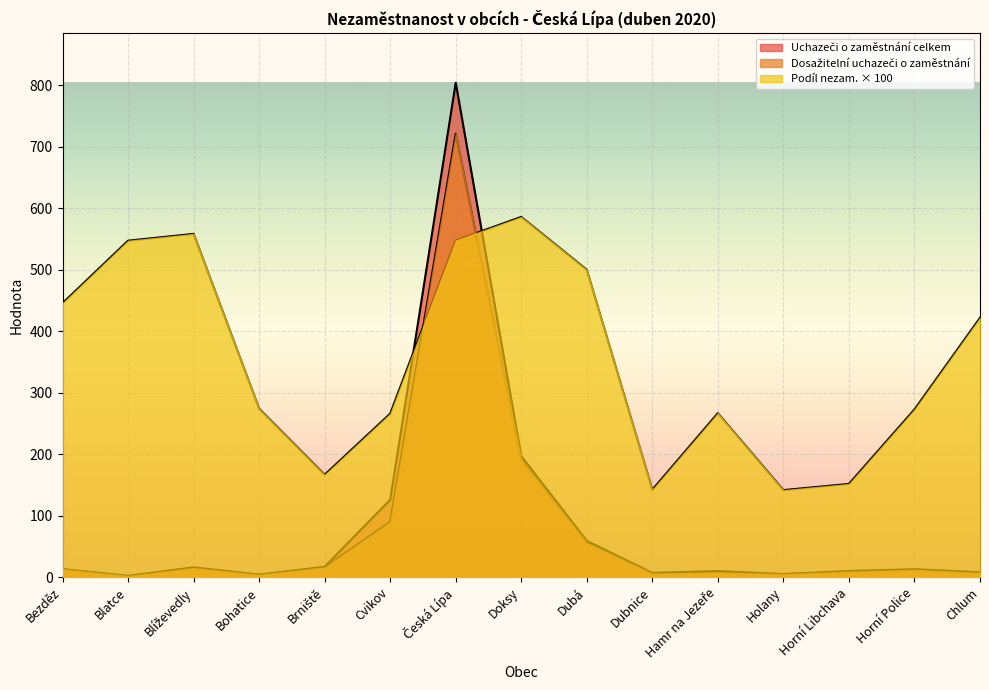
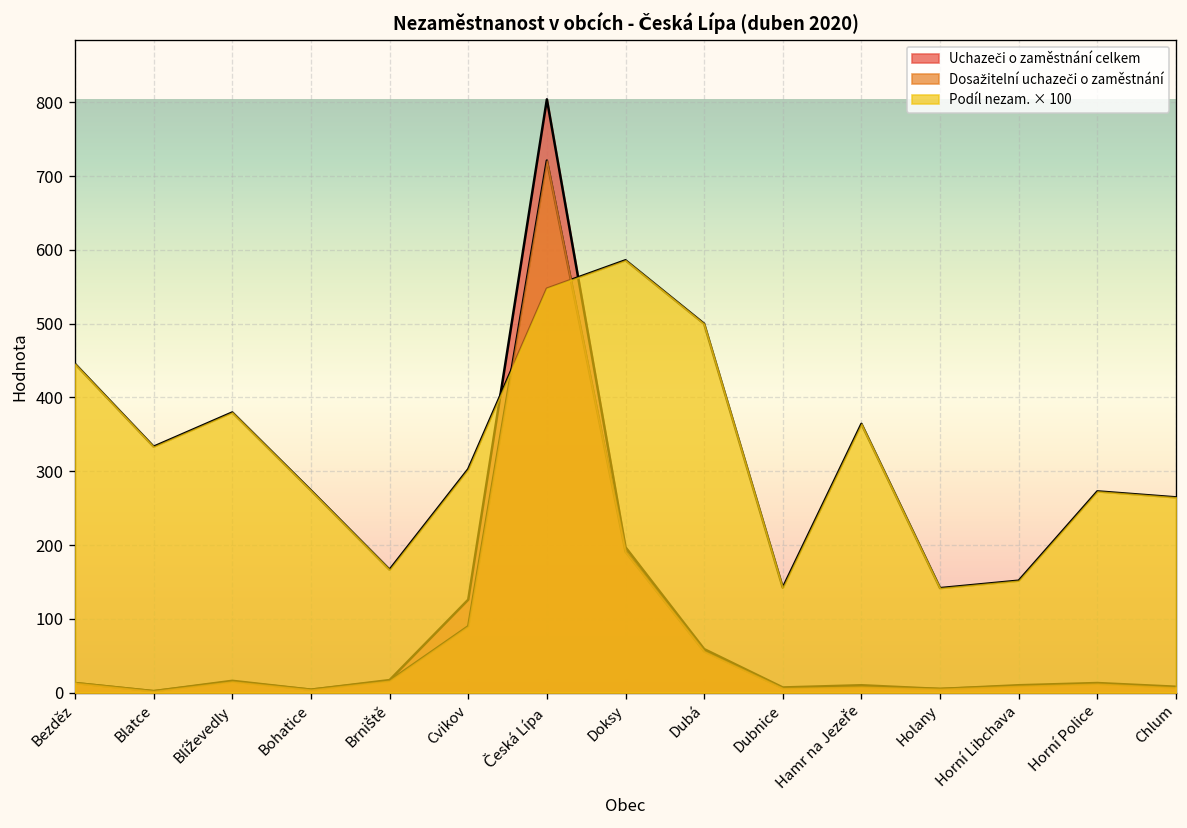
Podíl nezam. × 100, Blatce: 550 -> 330
Podíl nezam. × 100, Blíževedly: 560 -> 380
Podíl nezam. × 100, Cvikov: 270 -> 300
Podíl nezam. × 100, Hamr na Jezeře: 270 -> 360
Podíl nezam. × 100, Chlum: 420 -> 260
